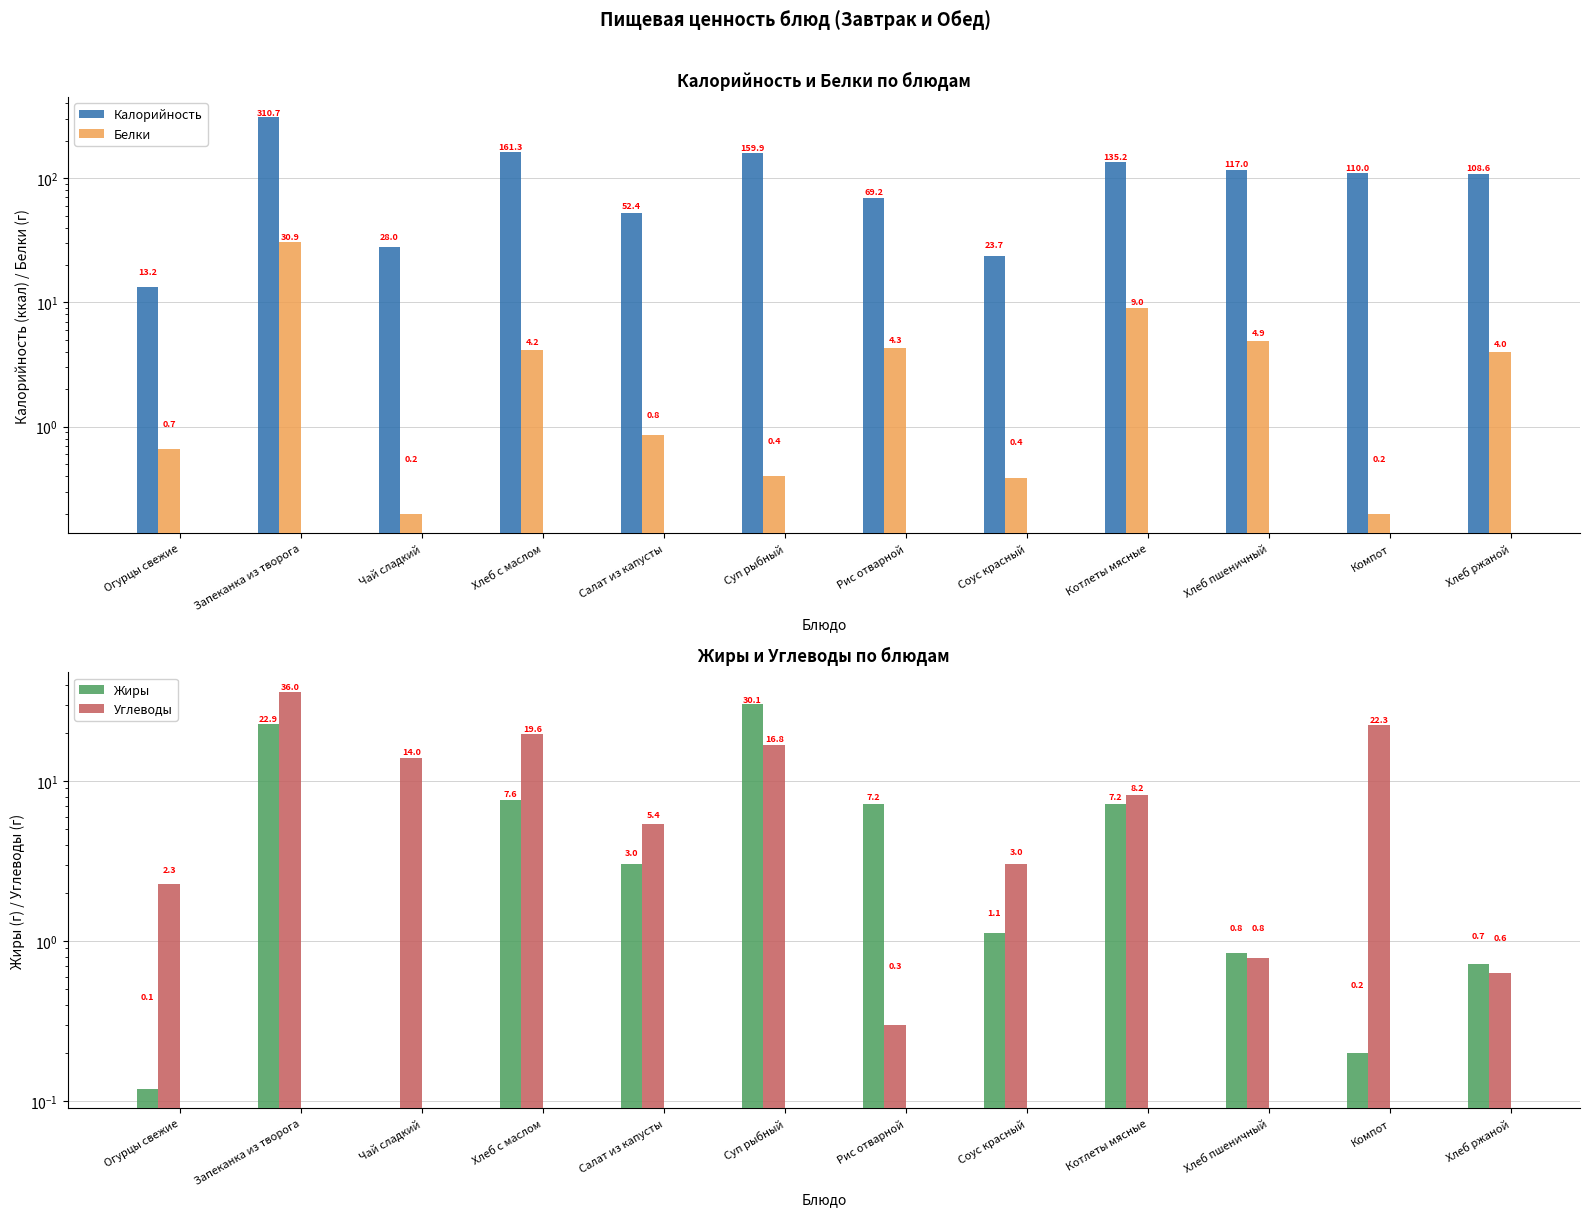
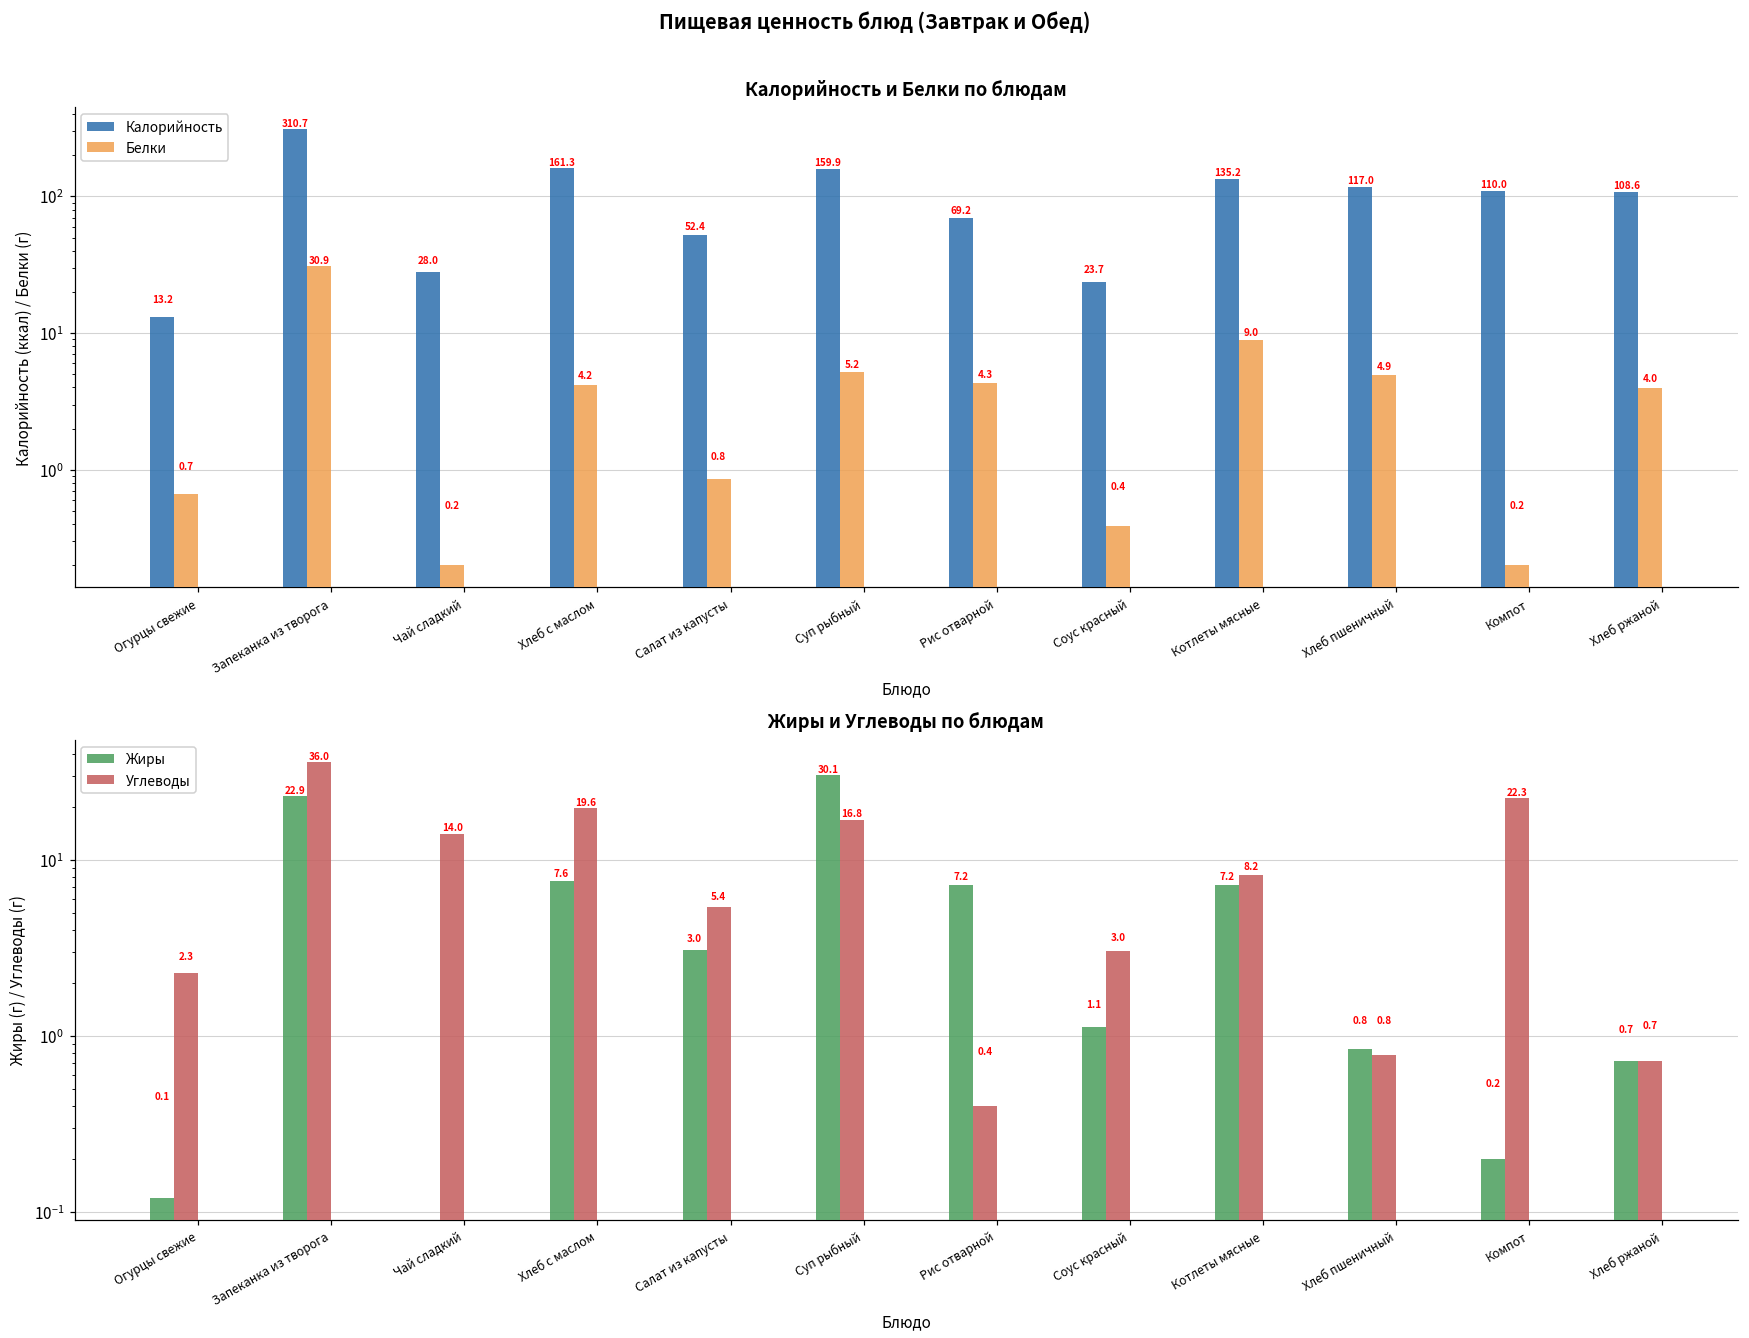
Калорийность и Белки по блюдам, Белки, Суп рыбный: 0.4 -> 5.2
Жиры и Углеводы по блюдам, Углеводы, Рис отварной: 0.3 -> 0.4
Жиры и Углеводы по блюдам, Углеводы, Хлеб ржаной: 0.6 -> 0.7
